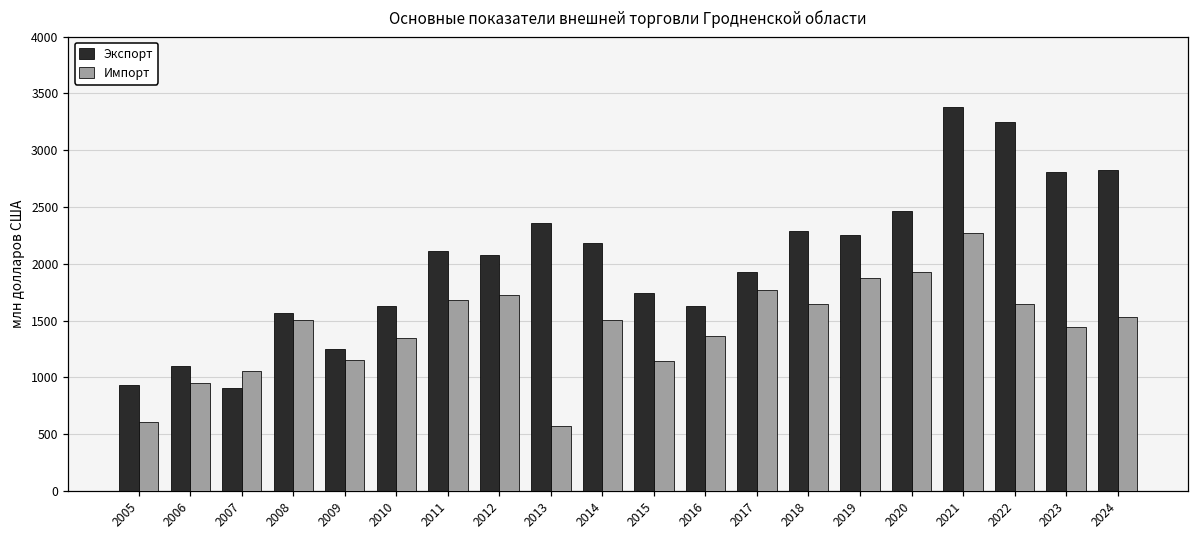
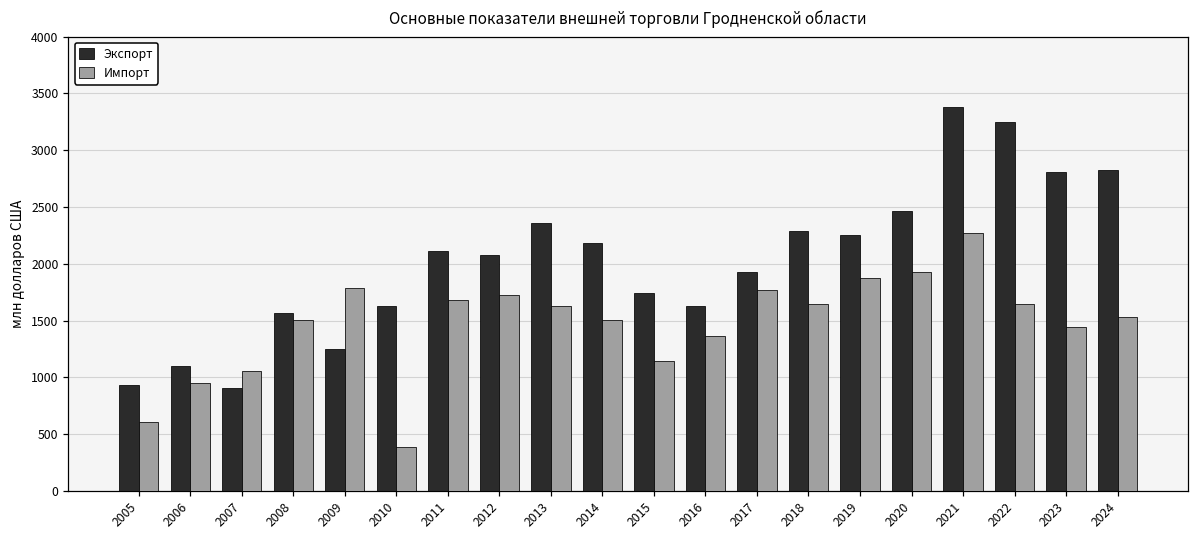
Импорт, 2009: 1150 -> 1790
Импорт, 2010: 1340 -> 390
Импорт, 2013: 570 -> 1620
